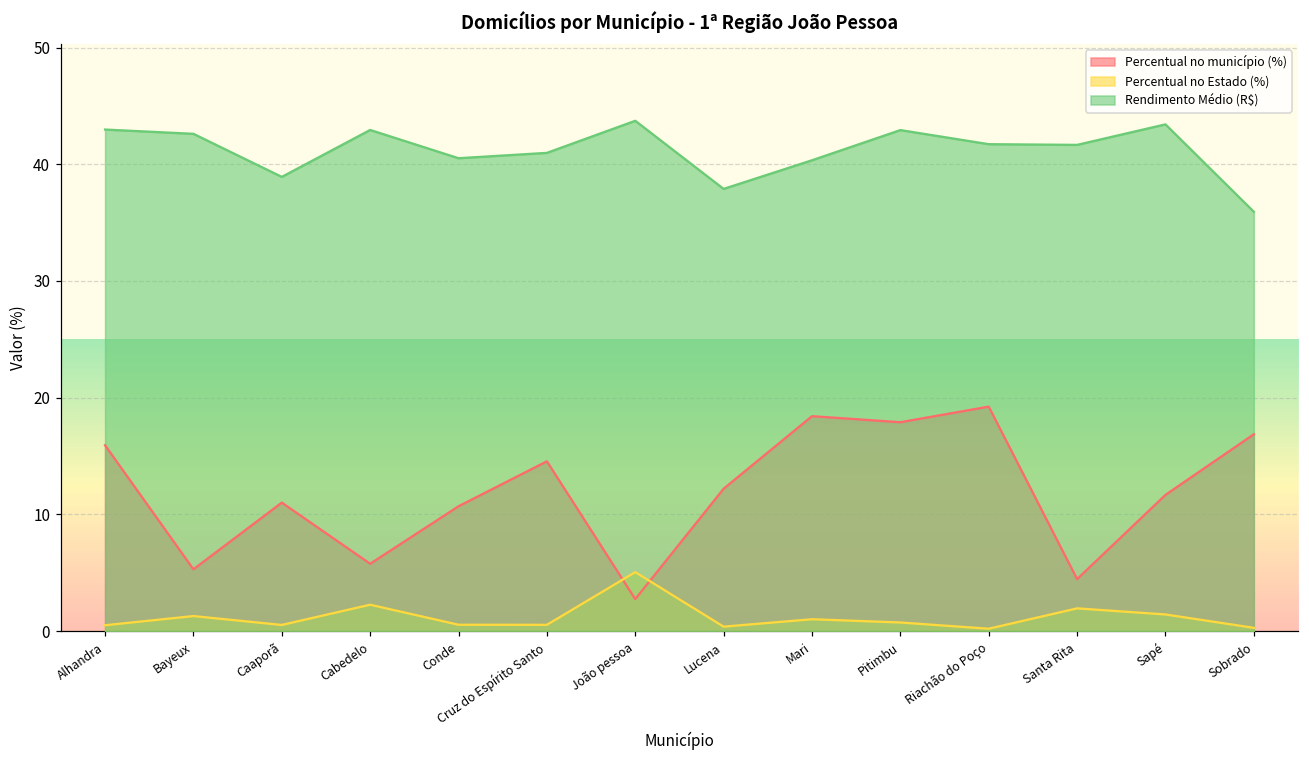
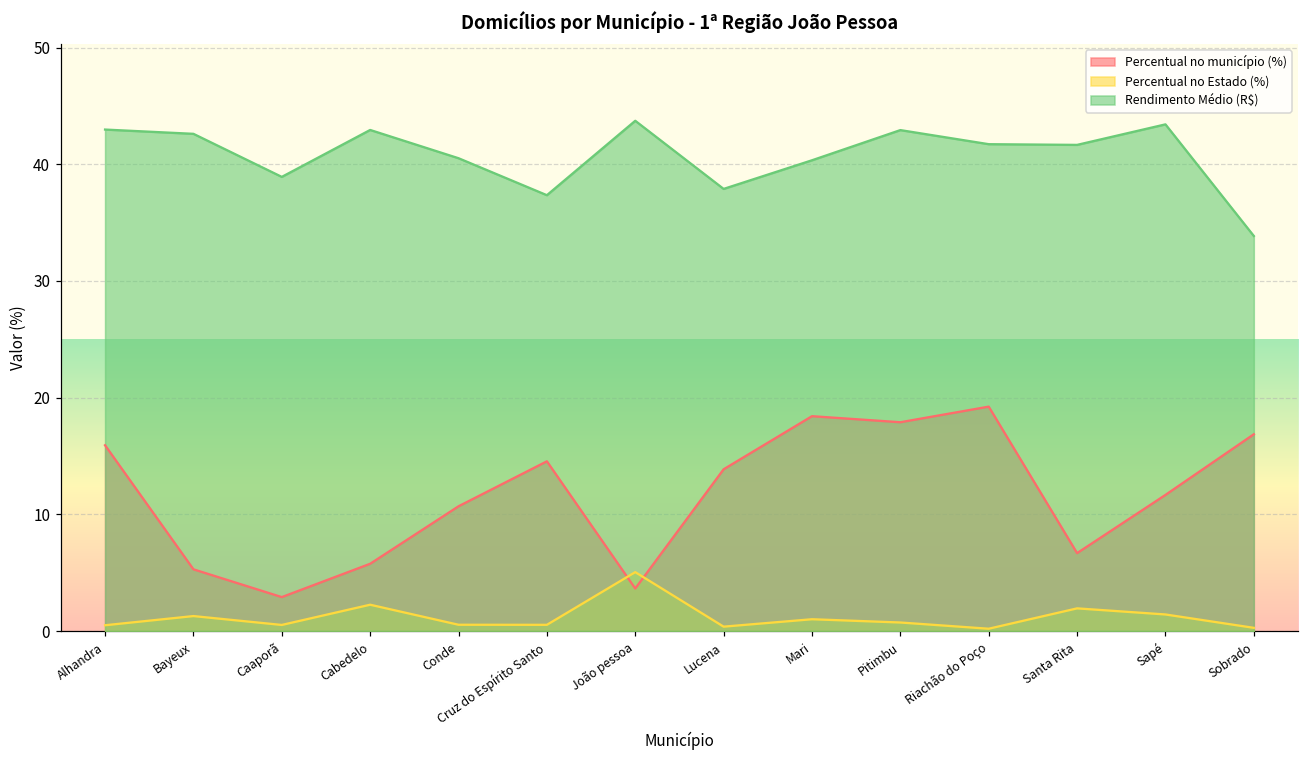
Percentual no município (%), Caaporã: 11.0 -> 2.9
Rendimento Médio (R$), Cruz do Espírito Santo: 41.0 -> 37.4
Percentual no município (%), João pessoa: 2.7 -> 3.6
Percentual no município (%), Lucena: 12.2 -> 13.9
Percentual no município (%), Santa Rita: 4.4 -> 6.7
Rendimento Médio (R$), Sobrado: 35.9 -> 33.9
